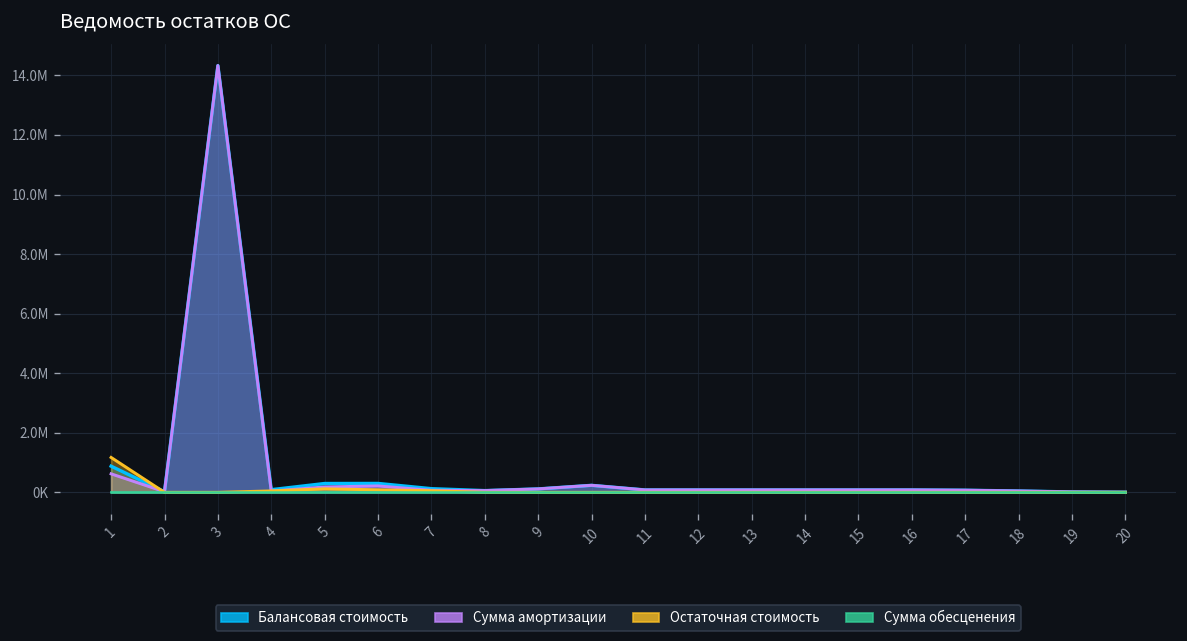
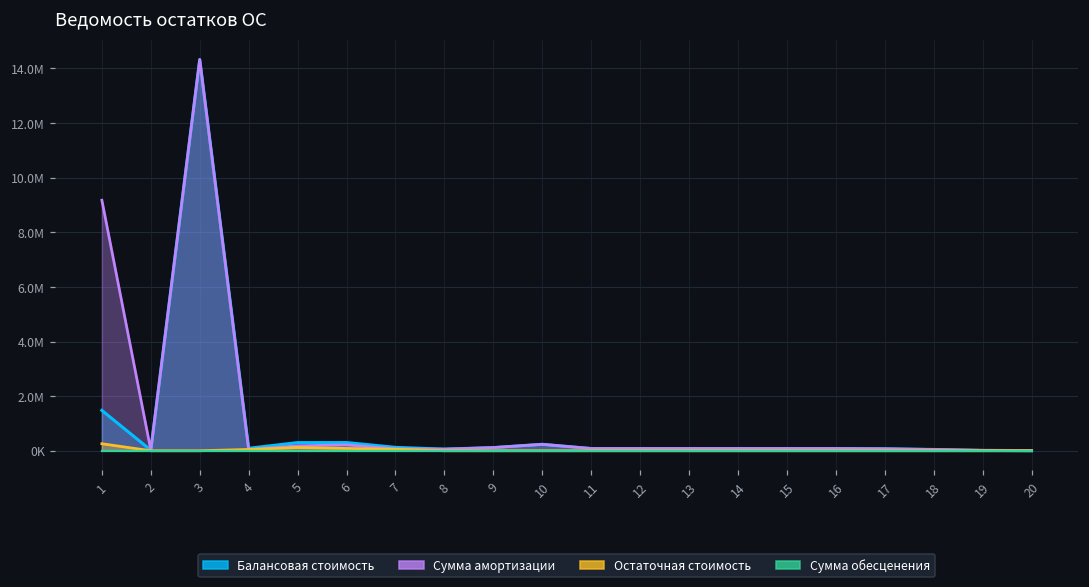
Балансовая стоимость, 1: 900000 -> 1500000
Сумма амортизации, 1: 600000 -> 9200000
Остаточная стоимость, 1: 1200000 -> 300000
